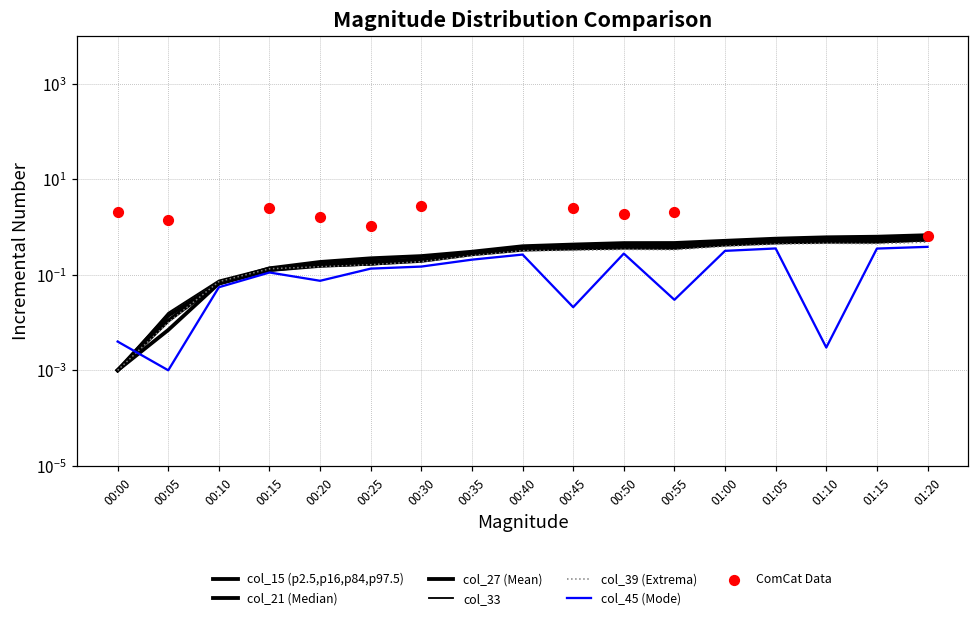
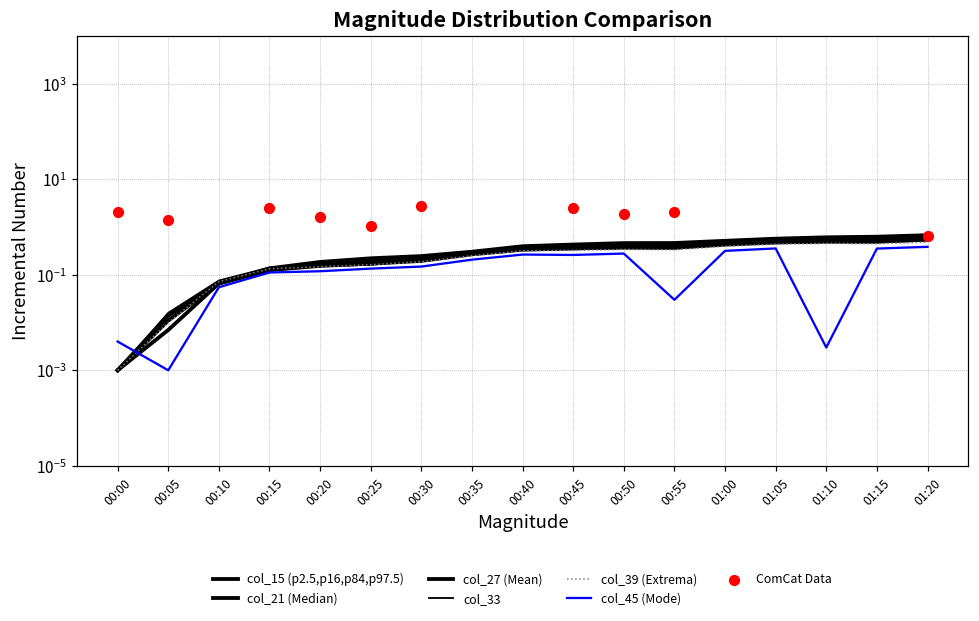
col_45 (Mode), 00:20: 0.08 -> 0.12
col_45 (Mode), 00:45: 0.02 -> 0.3
